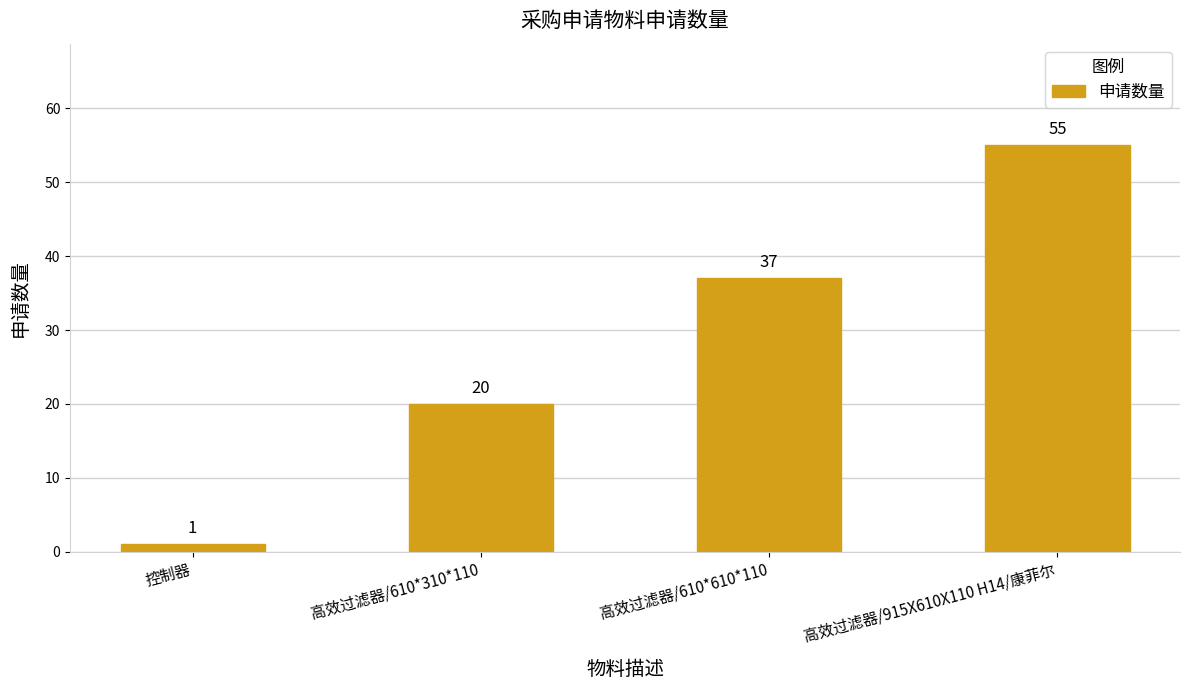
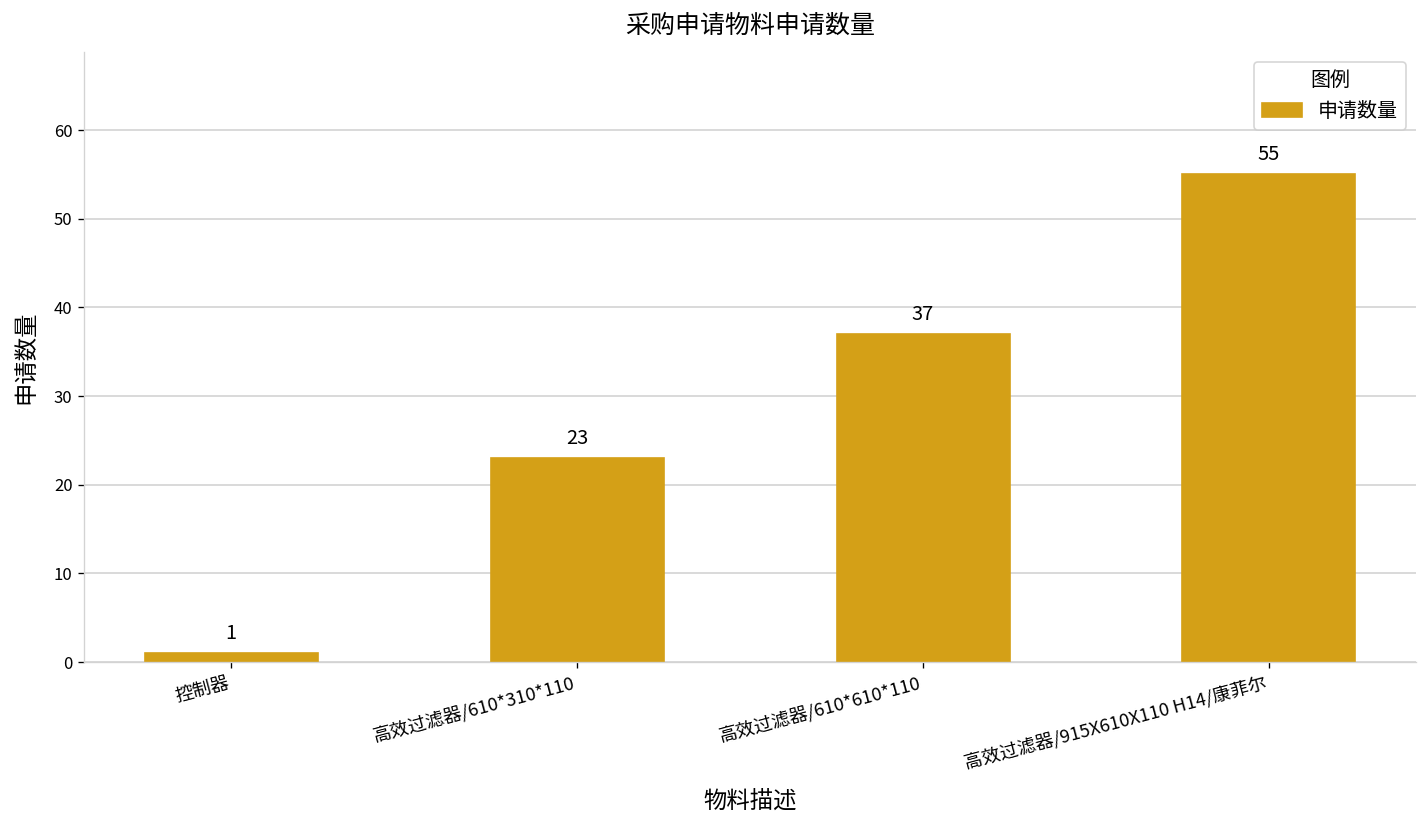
高效过滤器/610*310*110: 20 -> 23
